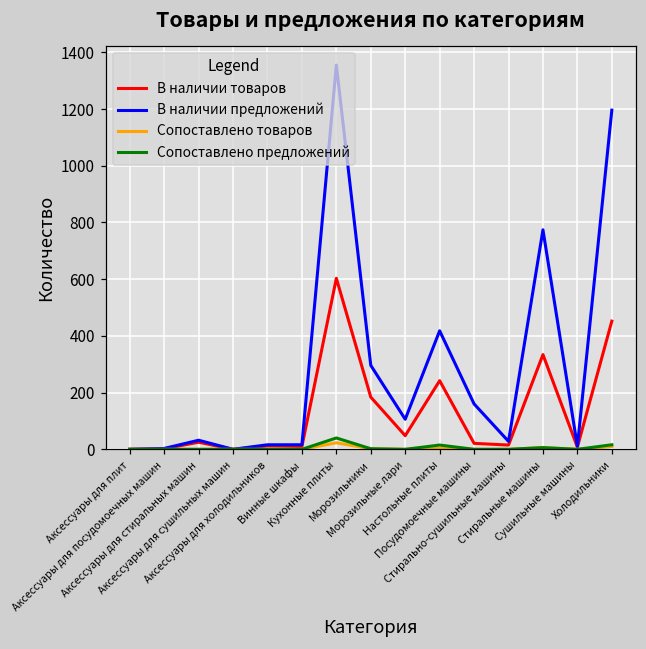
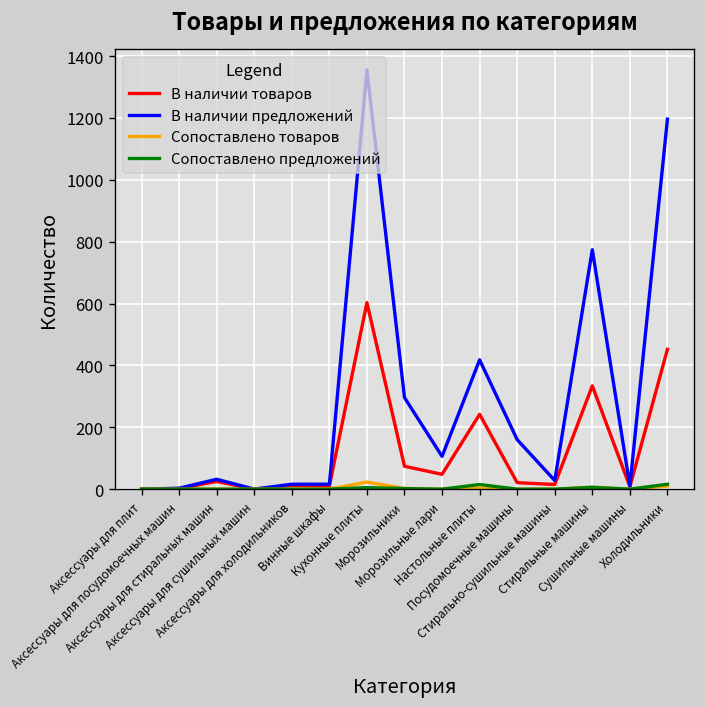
Сопоставлено предложений, Кухонные плиты: 40 -> 10
В наличии товаров, Морозильники: 180 -> 70
